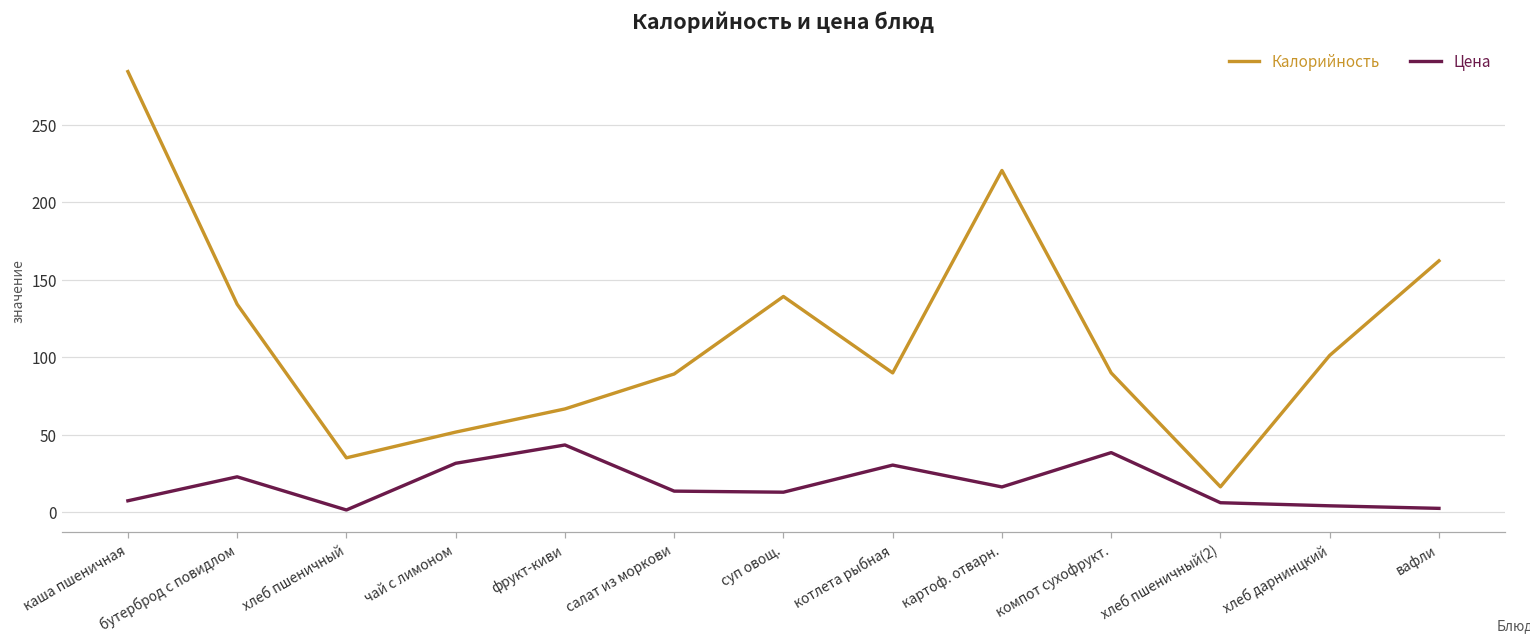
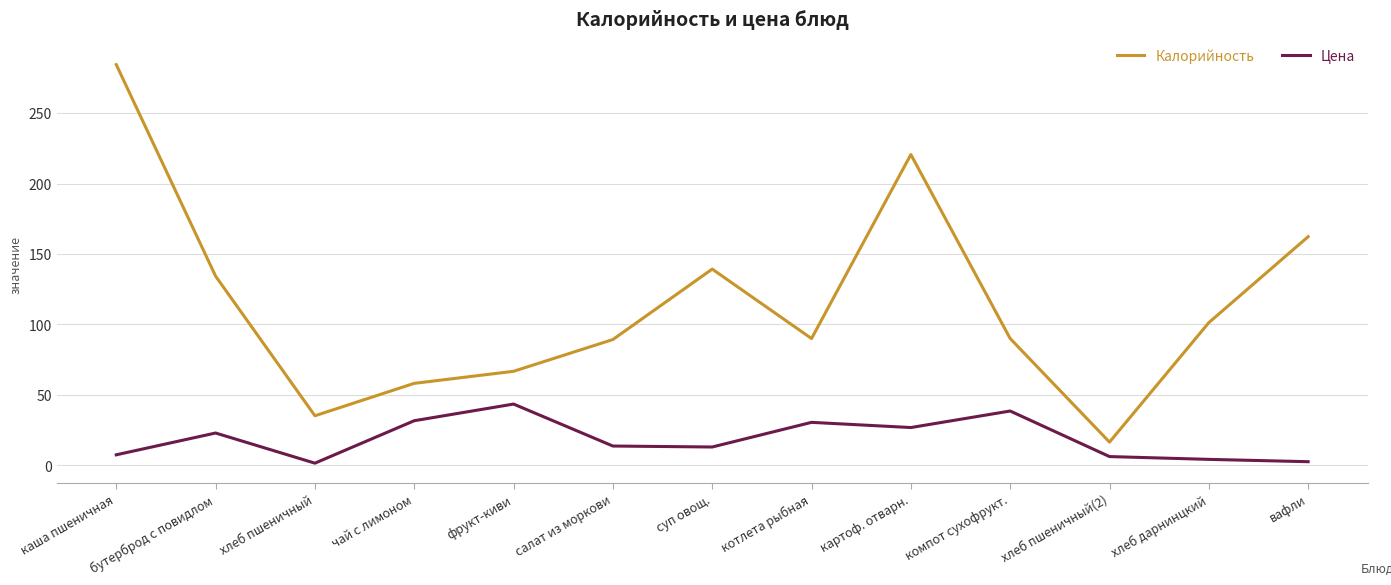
Калорийность, чай с лимоном: 52 -> 58
Цена, картоф. отварн.: 16 -> 27
